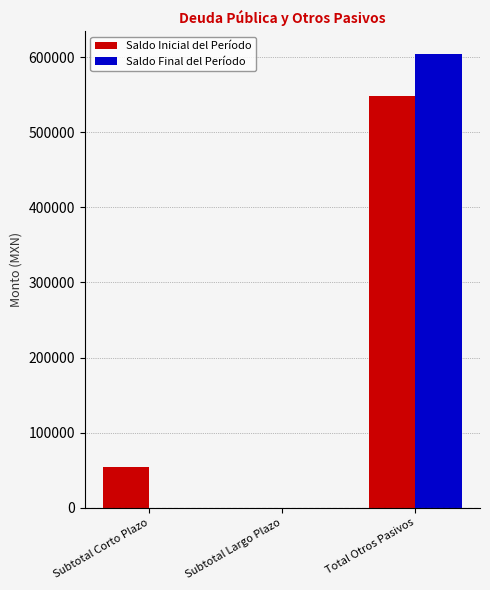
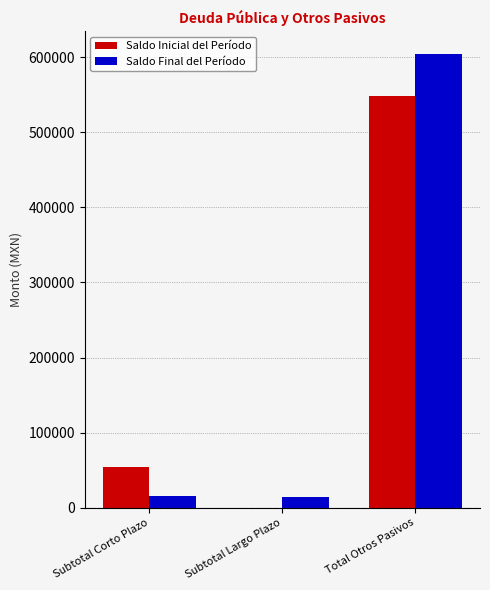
Saldo Final del Período, Subtotal Corto Plazo: 0 -> 20000
Saldo Final del Período, Subtotal Largo Plazo: 0 -> 10000
